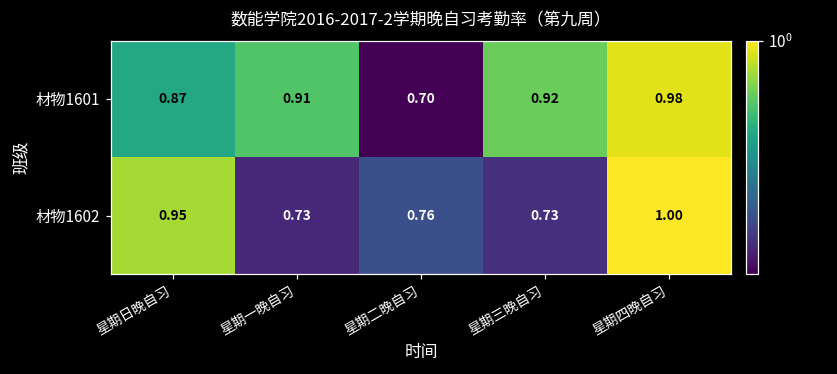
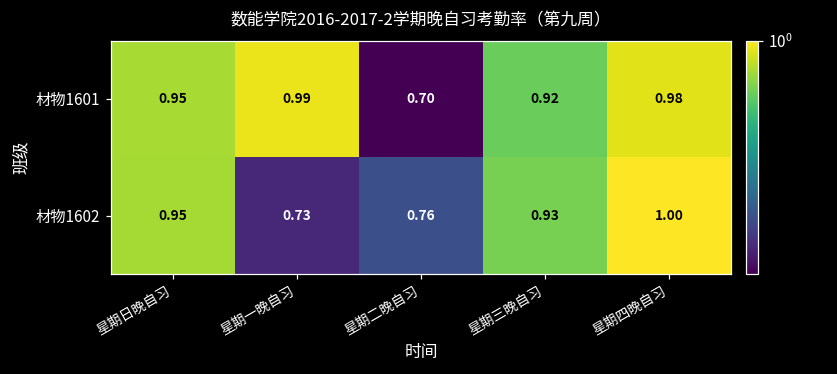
材物1601, 星期日晚自习: 0.87 -> 0.95
材物1601, 星期一晚自习: 0.91 -> 0.99
材物1602, 星期三晚自习: 0.73 -> 0.93
